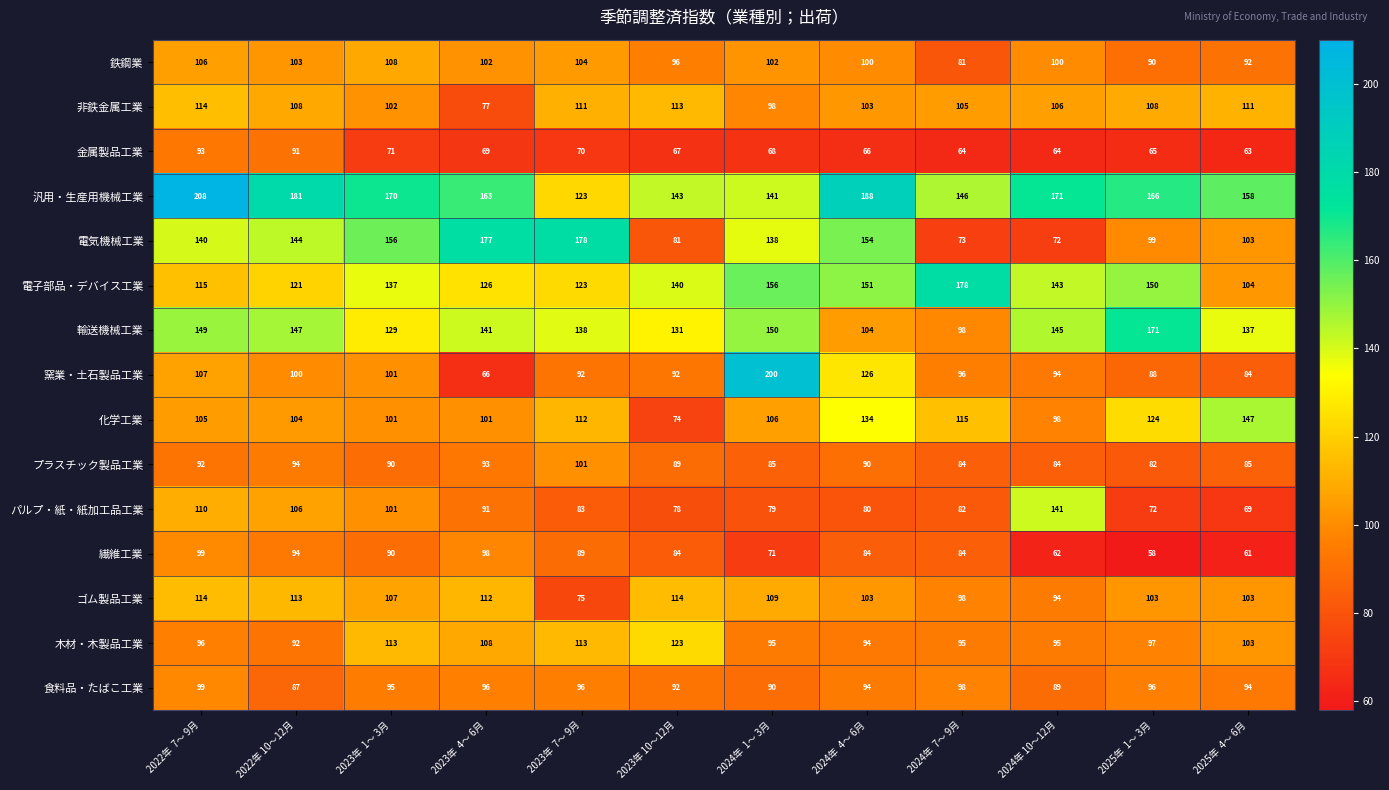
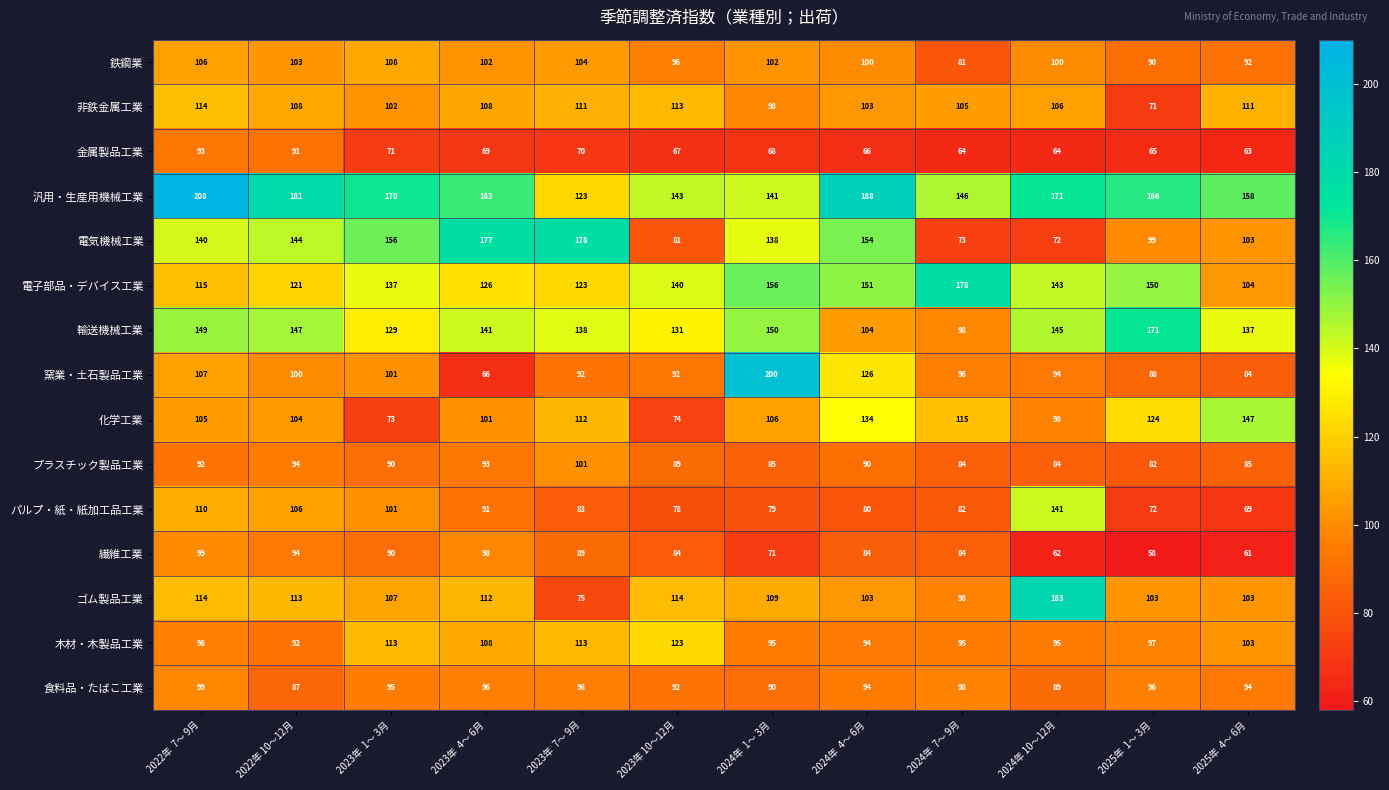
非鉄金属工業, 2023年 4～ 6月: 77 -> 108
非鉄金属工業, 2025年 1～ 3月: 108 -> 71
化学工業, 2023年 1～ 3月: 101 -> 73
ゴム製品工業, 2024年 10～12月: 94 -> 183
